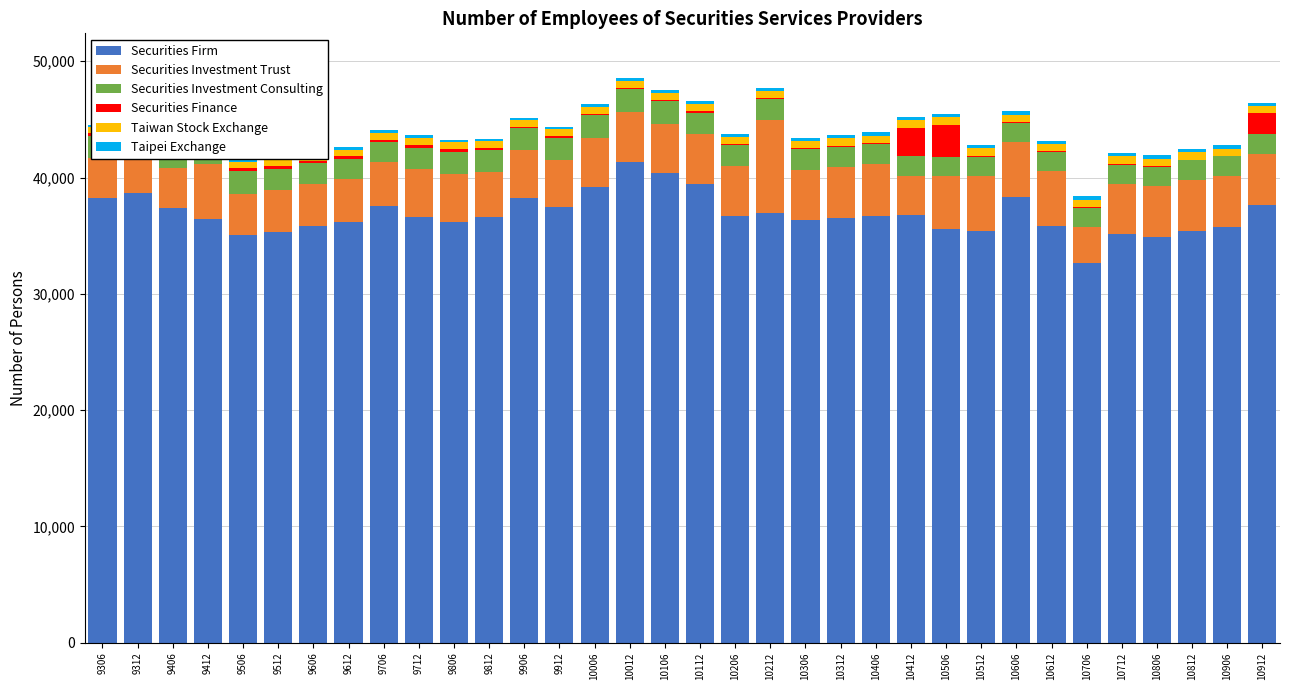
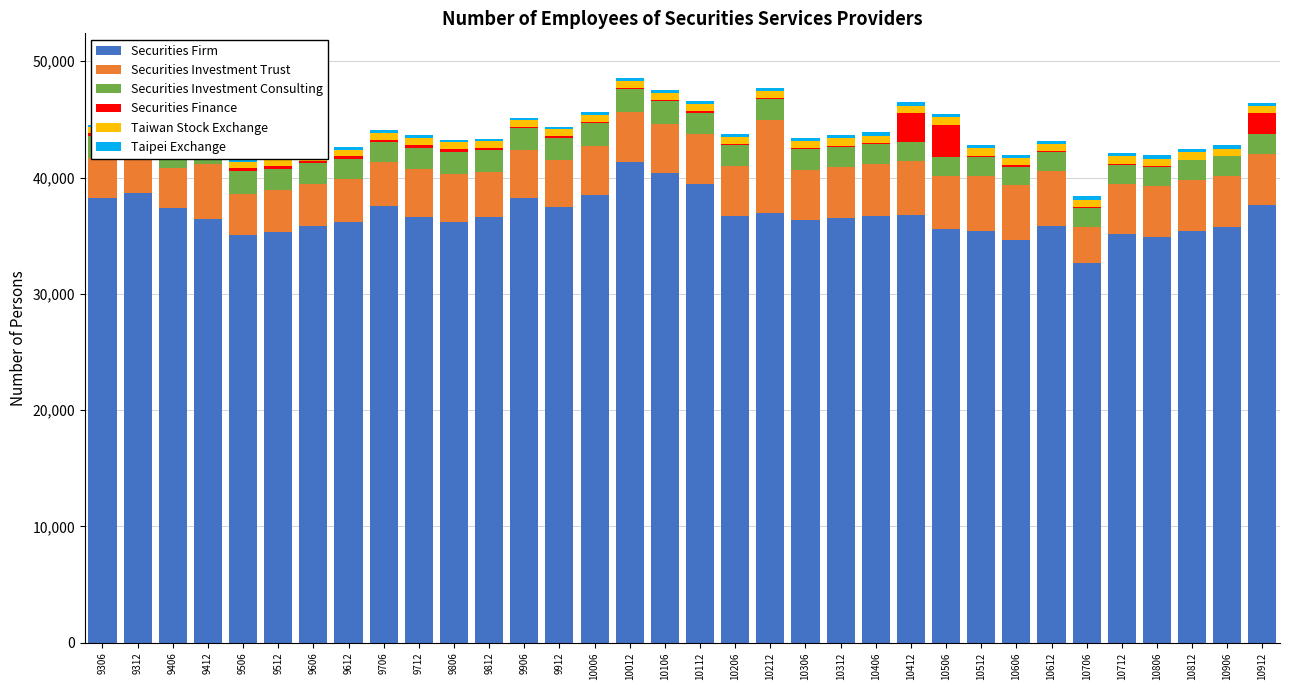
Securities Firm, 10006: 39,200 -> 38,500
Securities Investment Trust, 10412: 3,300 -> 4,600
Securities Firm, 10606: 38,400 -> 34,600
